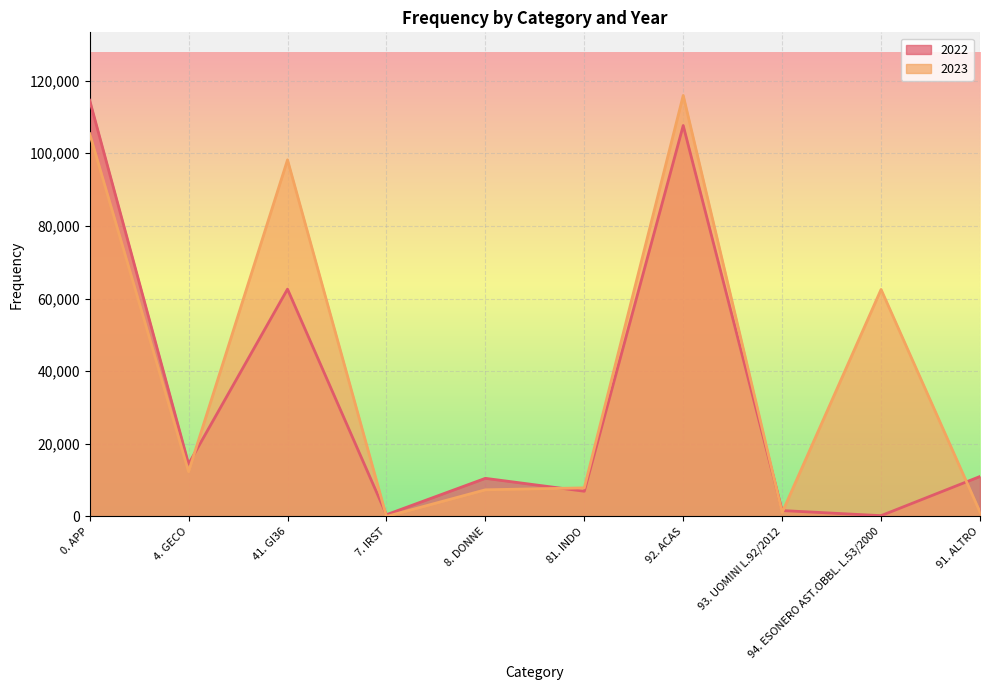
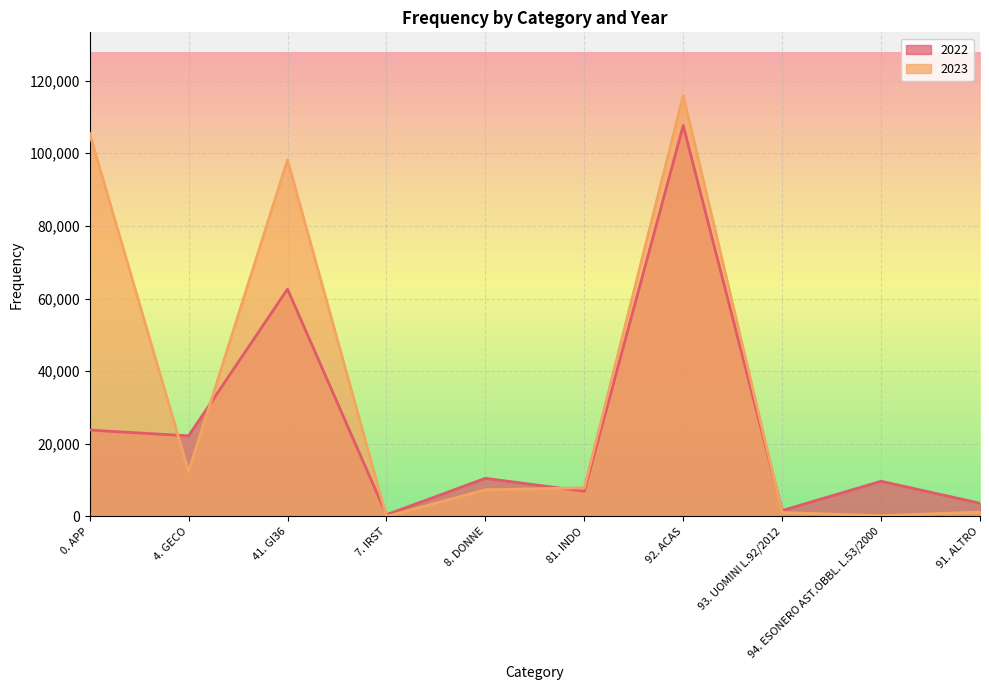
2022, 0. APP: 115,000 -> 24,000
2022, 4. GECO: 14,000 -> 22,000
2022, 94. ESONERO AST.OBBL. L.53/2000: 0 -> 10,000
2023, 94. ESONERO AST.OBBL. L.53/2000: 62,000 -> 0
2022, 91. ALTRO: 11,000 -> 4,000
